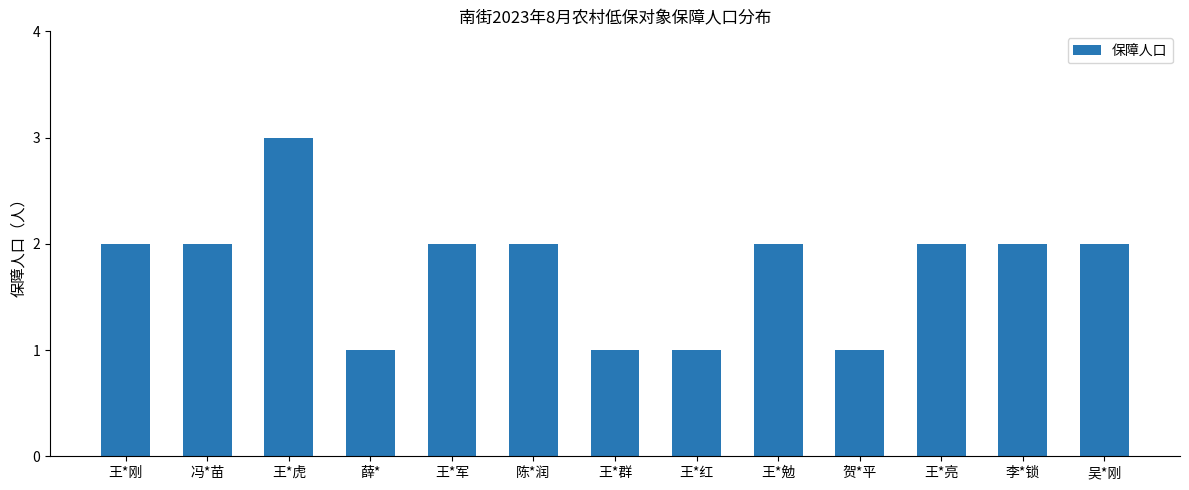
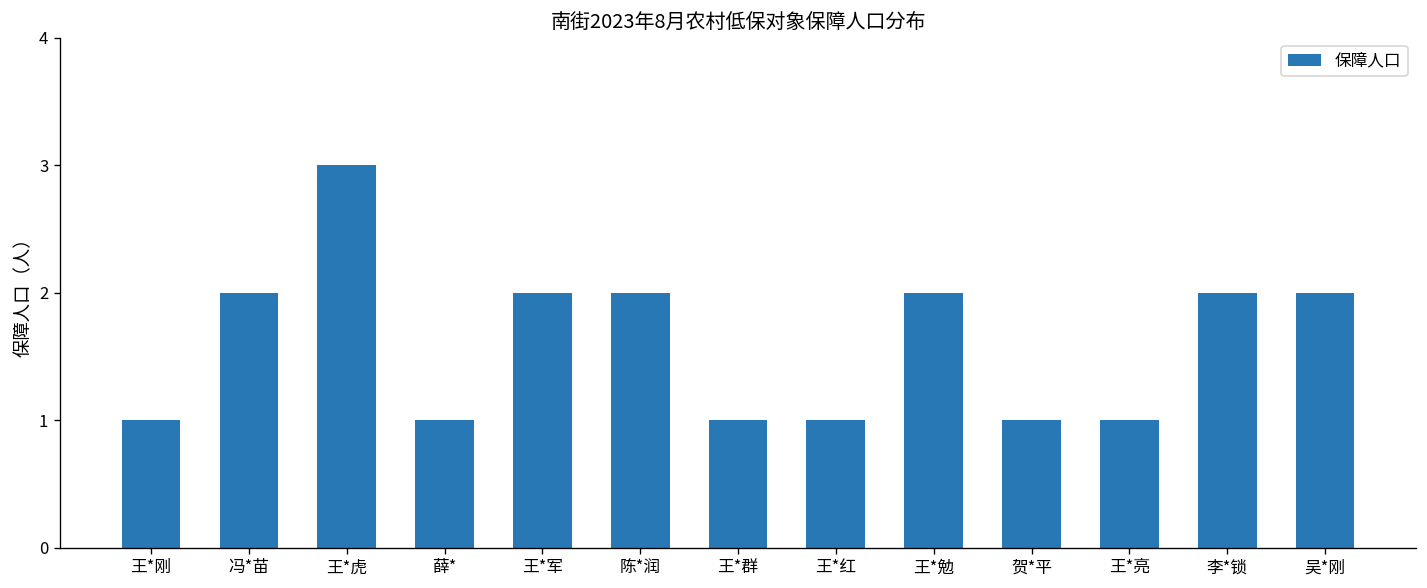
王*刚: 2 -> 1
王*亮: 2 -> 1
